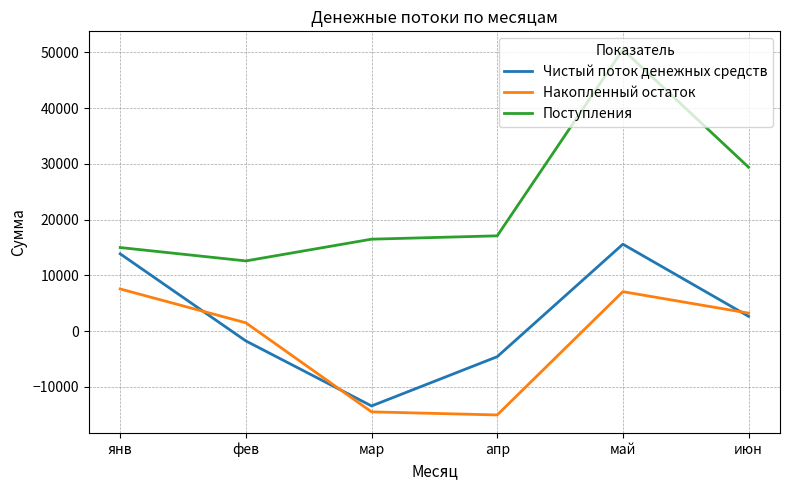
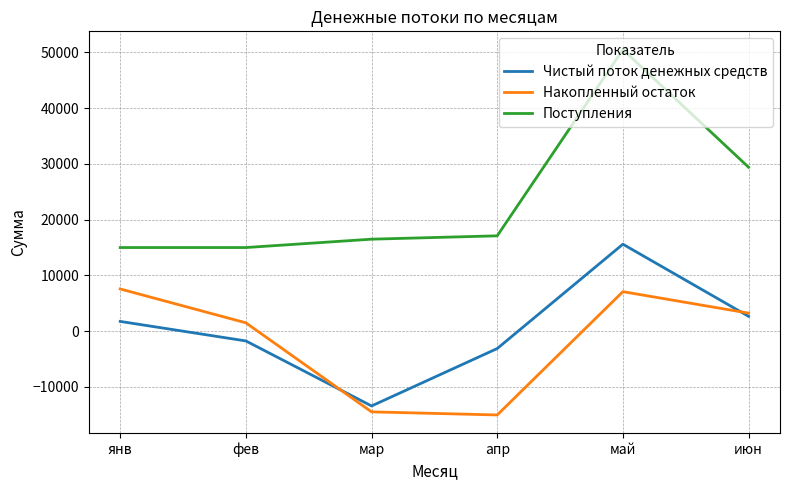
Чистый поток денежных средств, янв: 14000 -> 2000
Поступления, фев: 13000 -> 15000
Чистый поток денежных средств, апр: -5000 -> -3000
